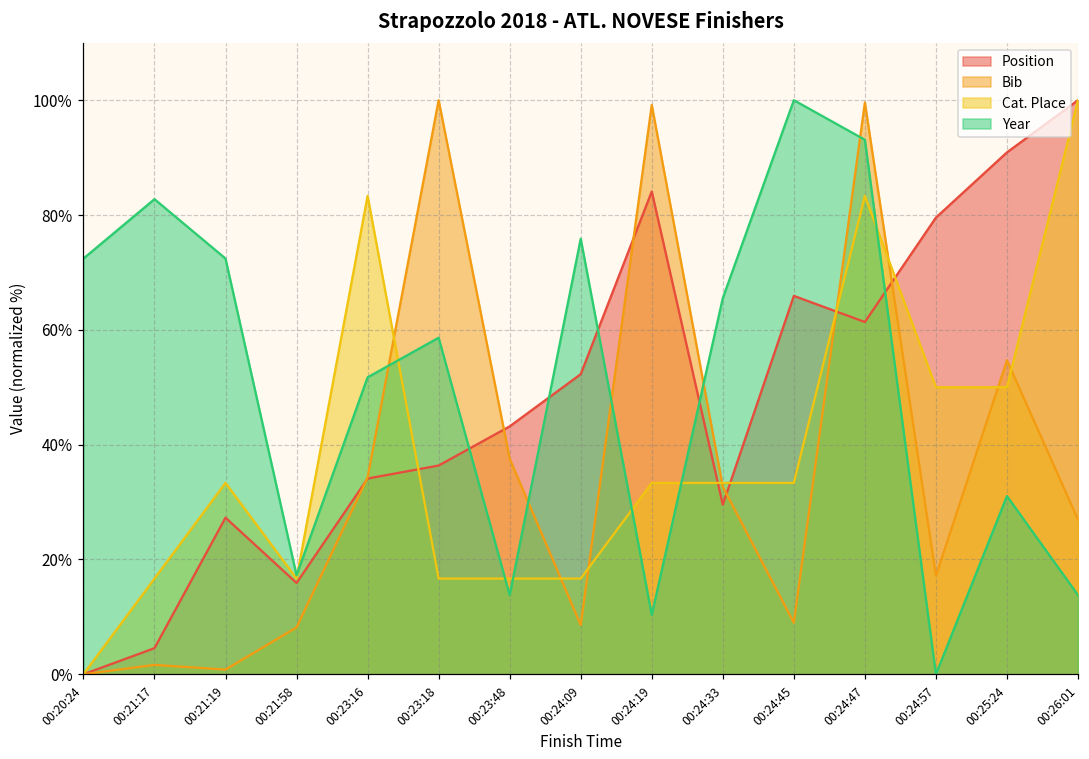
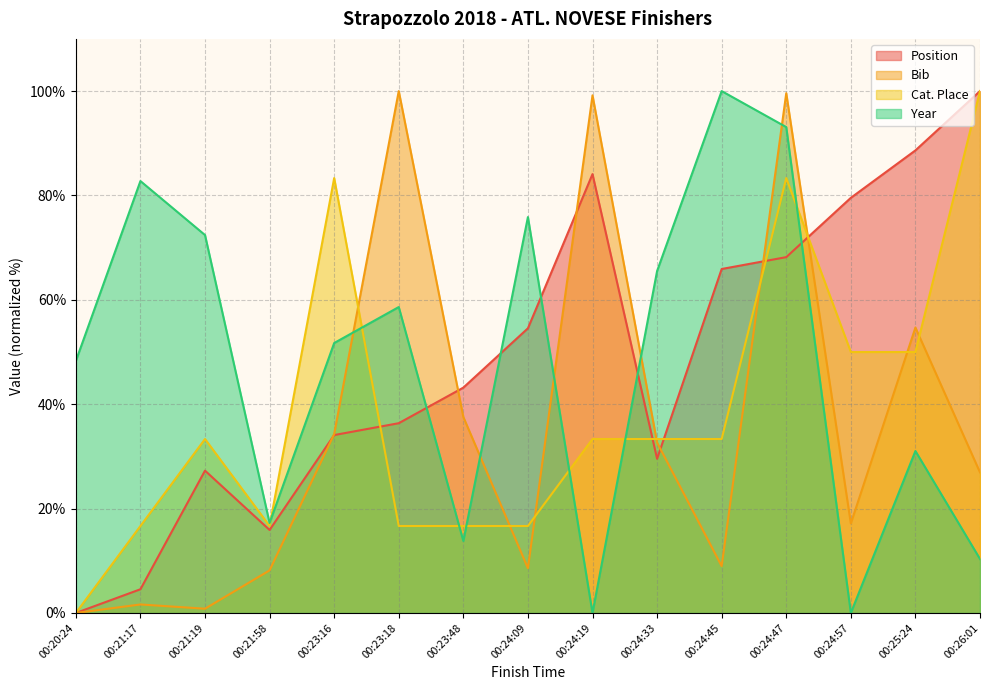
Year, 00:20:24: 72% -> 48%
Position, 00:24:09: 52% -> 55%
Year, 00:24:19: 10% -> 0%
Position, 00:24:47: 61% -> 68%
Position, 00:25:24: 91% -> 89%
Year, 00:26:01: 14% -> 10%
